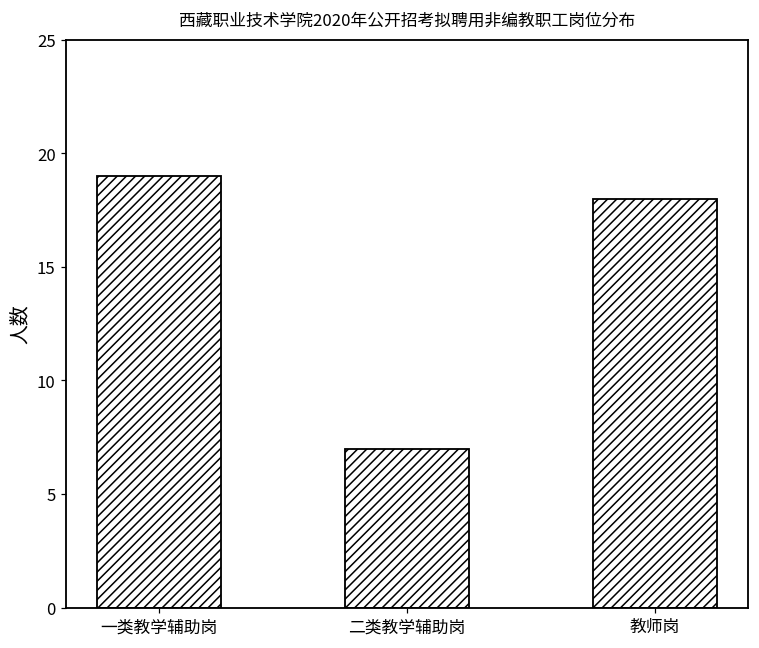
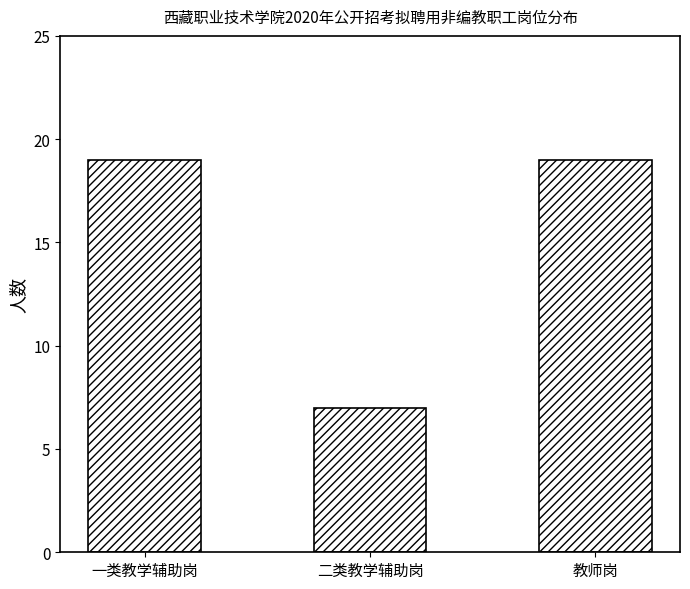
教师岗: 18 -> 19
